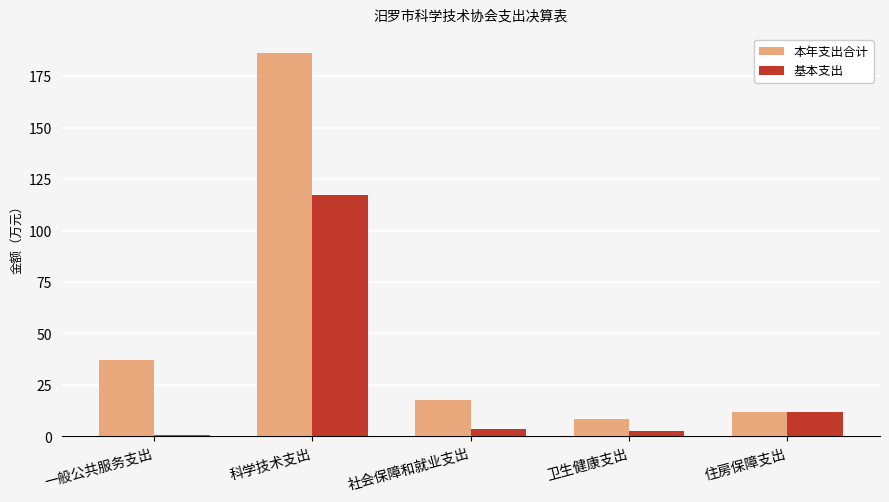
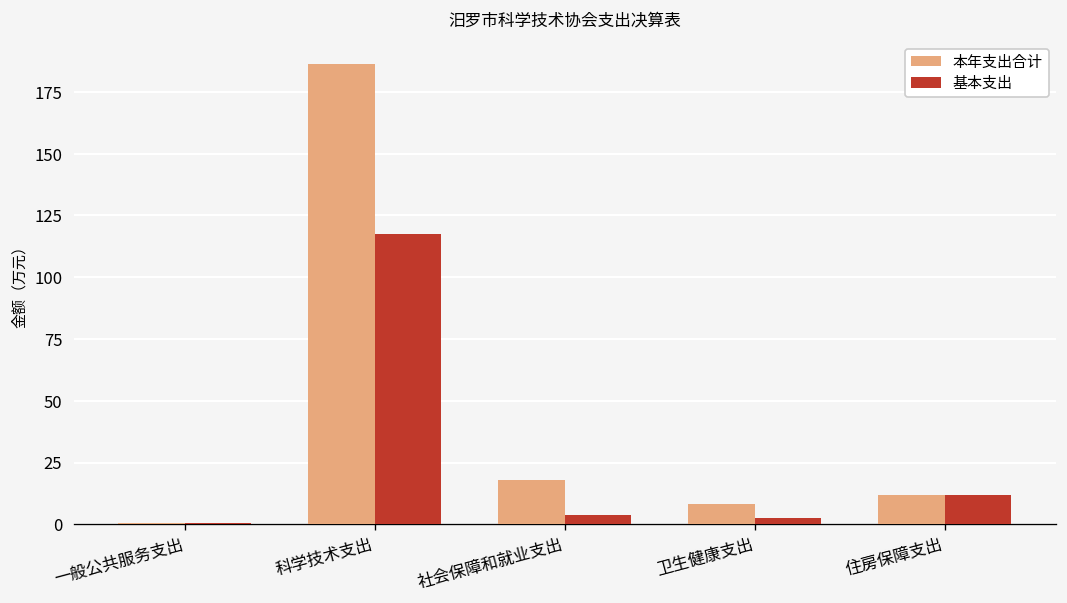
本年支出合计, 一般公共服务支出: 37 -> 1
